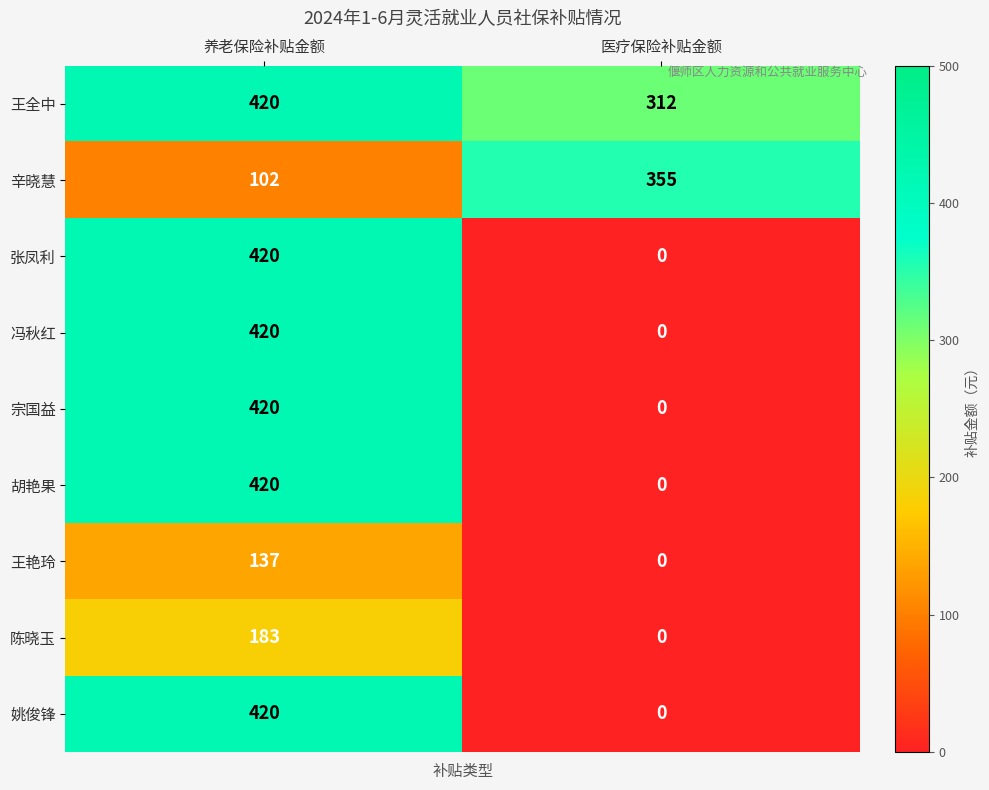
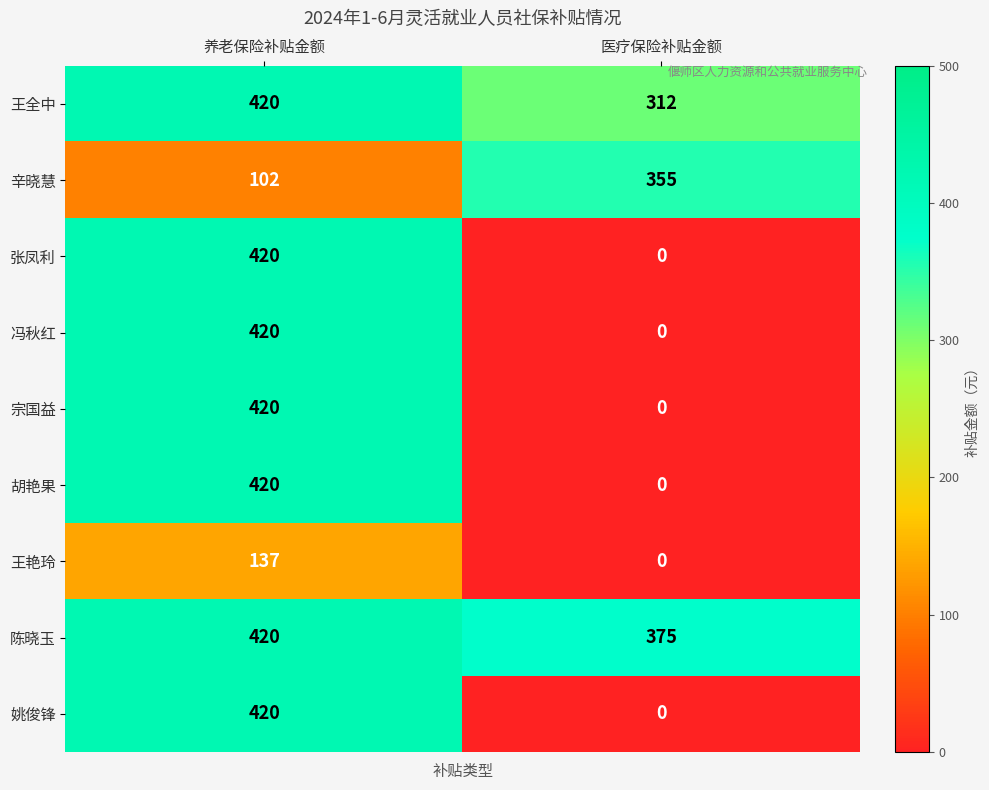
陈晓玉, 养老保险补贴金额: 183 -> 420
陈晓玉, 医疗保险补贴金额: 0 -> 375
